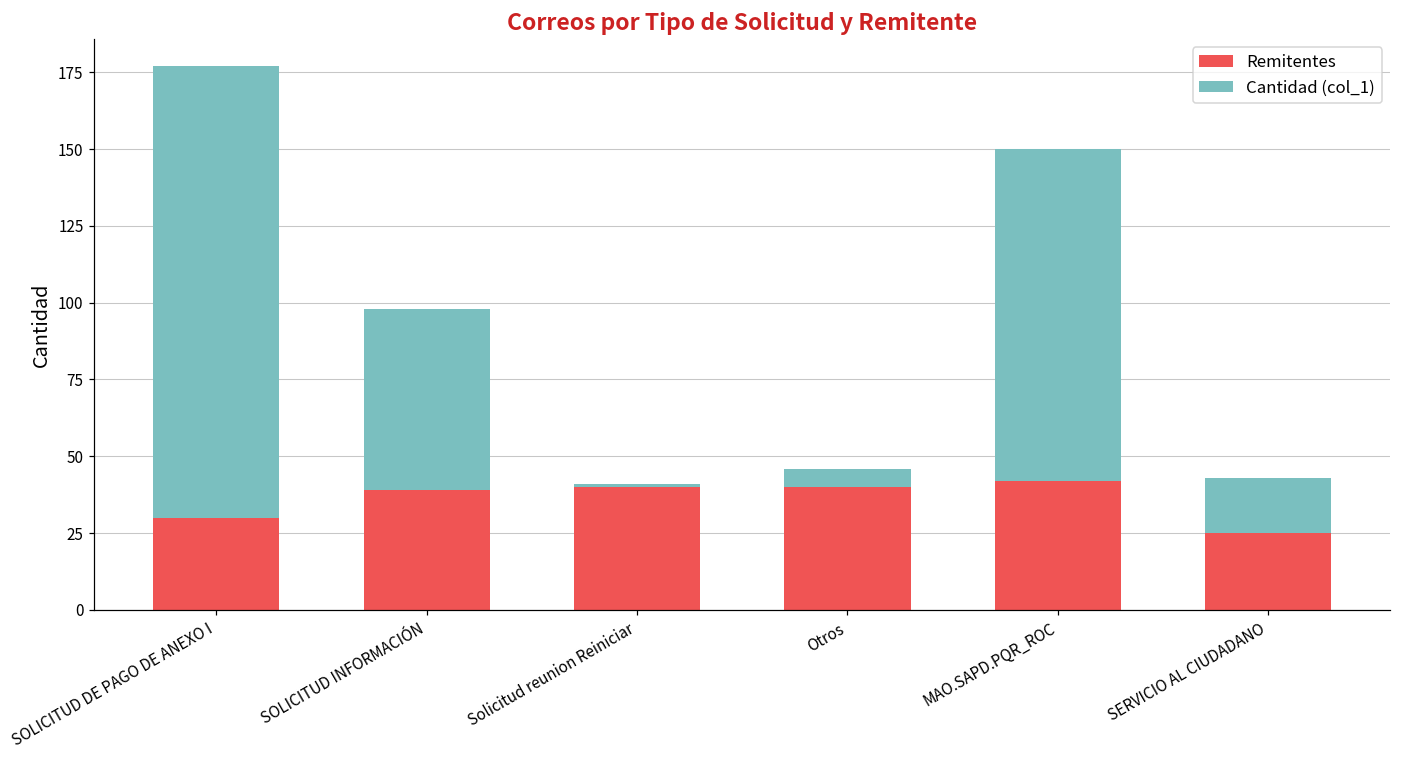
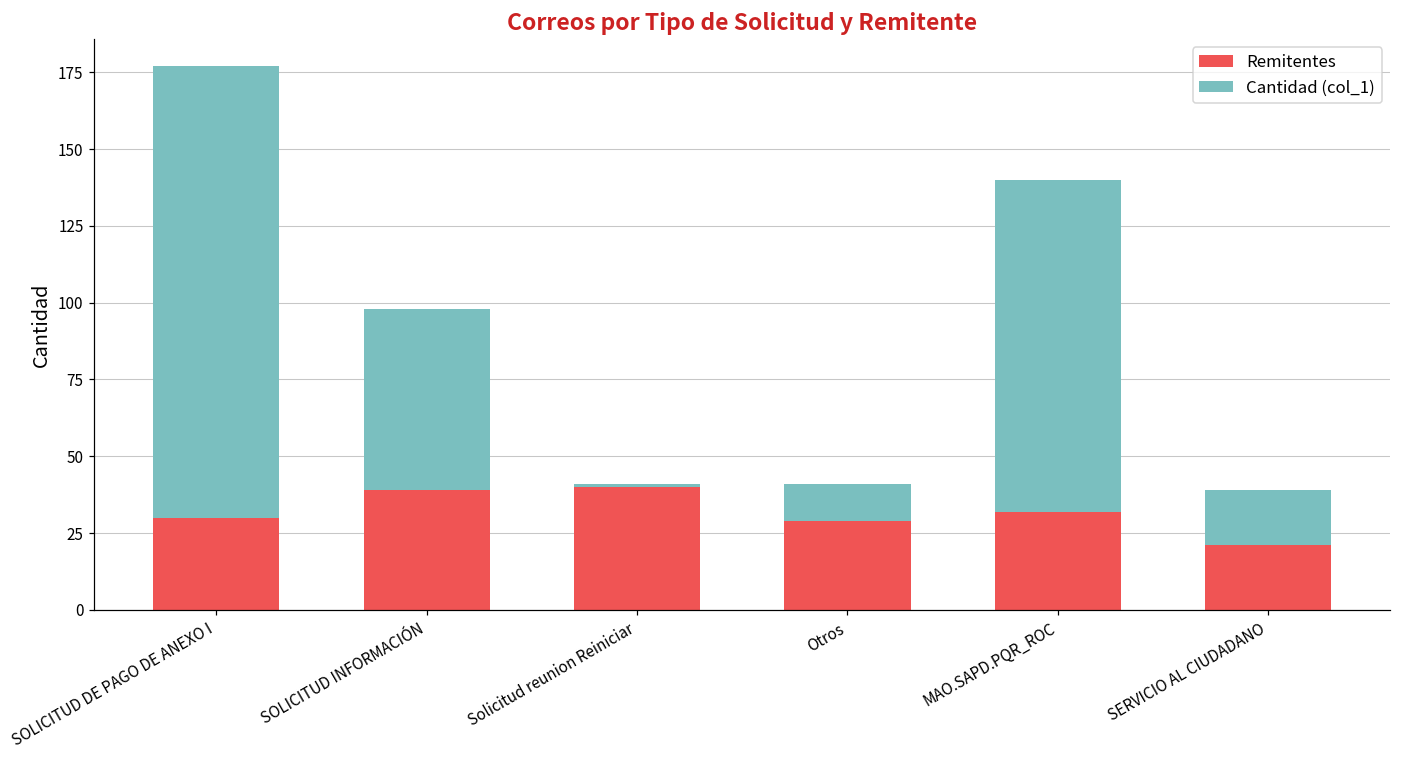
Remitentes, Otros: 40 -> 29
Cantidad (col_1), Otros: 6 -> 12
Remitentes, MAO.SAPD.PQR_ROC: 42 -> 32
Remitentes, SERVICIO AL CIUDADANO: 25 -> 21
